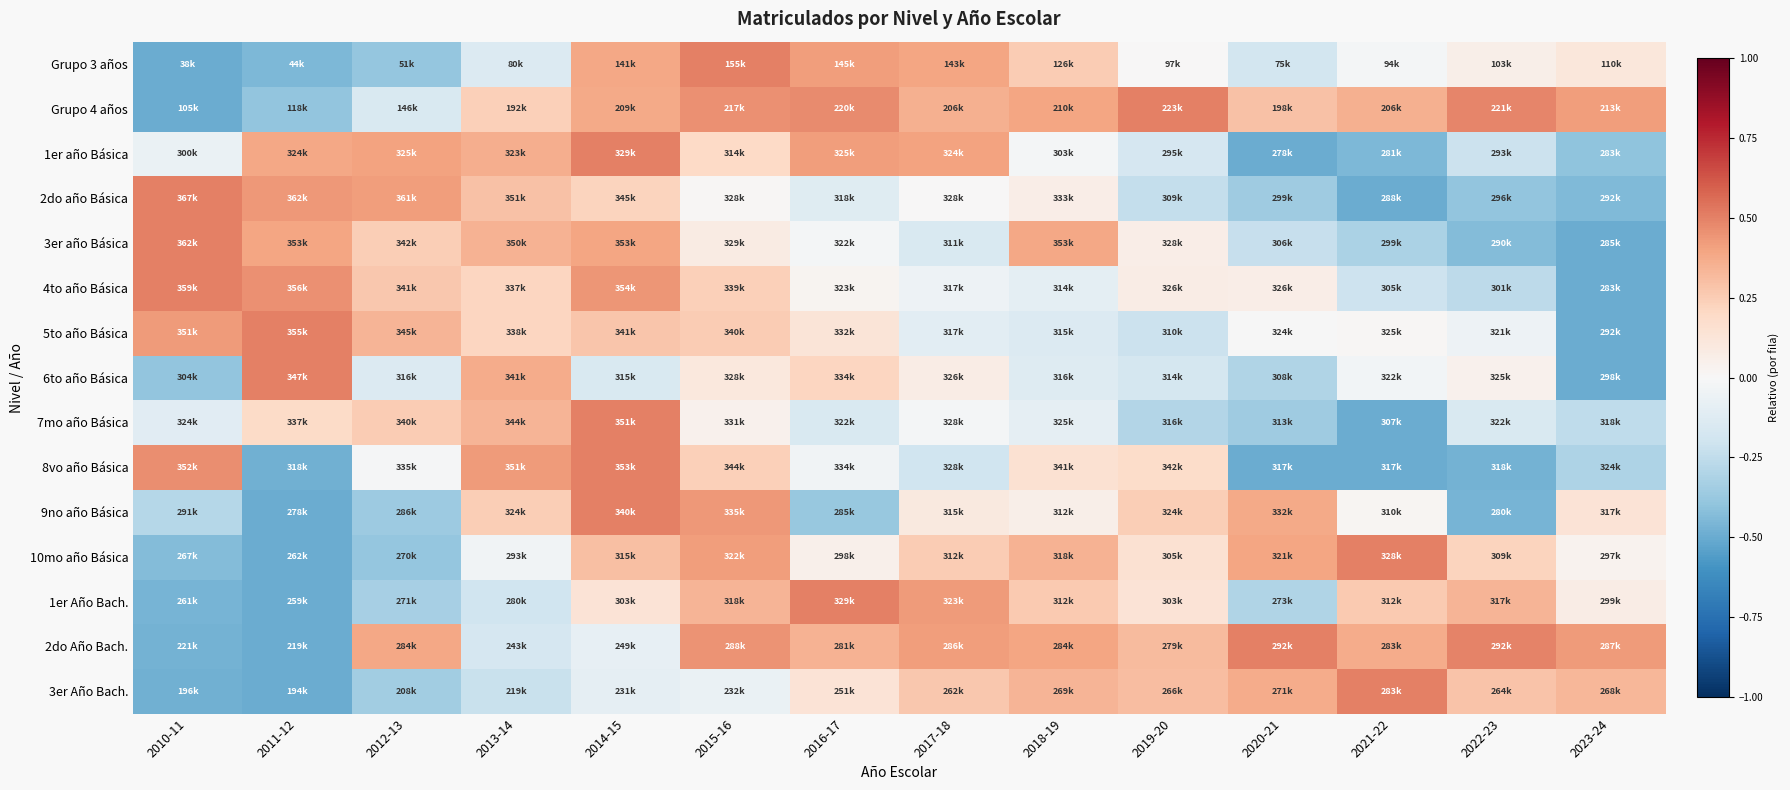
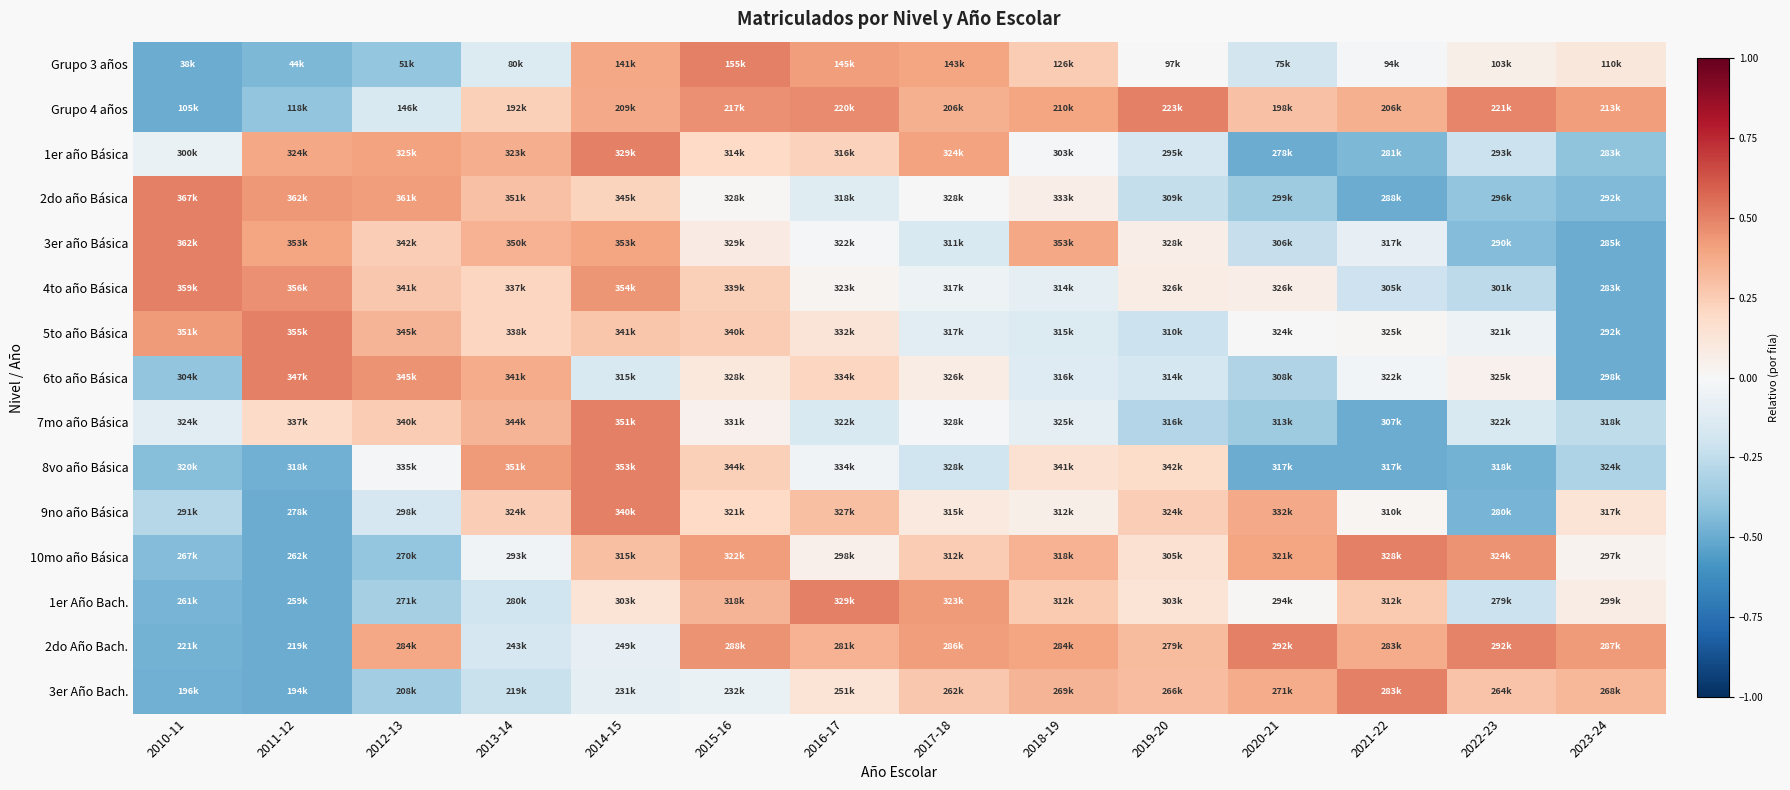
1er año Básica, 2016-17: 325k -> 316k
3er año Básica, 2021-22: 299k -> 317k
6to año Básica, 2012-13: 316k -> 345k
8vo año Básica, 2010-11: 352k -> 320k
9no año Básica, 2012-13: 286k -> 298k
9no año Básica, 2015-16: 335k -> 321k
9no año Básica, 2016-17: 285k -> 327k
10mo año Básica, 2022-23: 309k -> 324k
1er Año Bach., 2020-21: 273k -> 294k
1er Año Bach., 2022-23: 317k -> 279k
